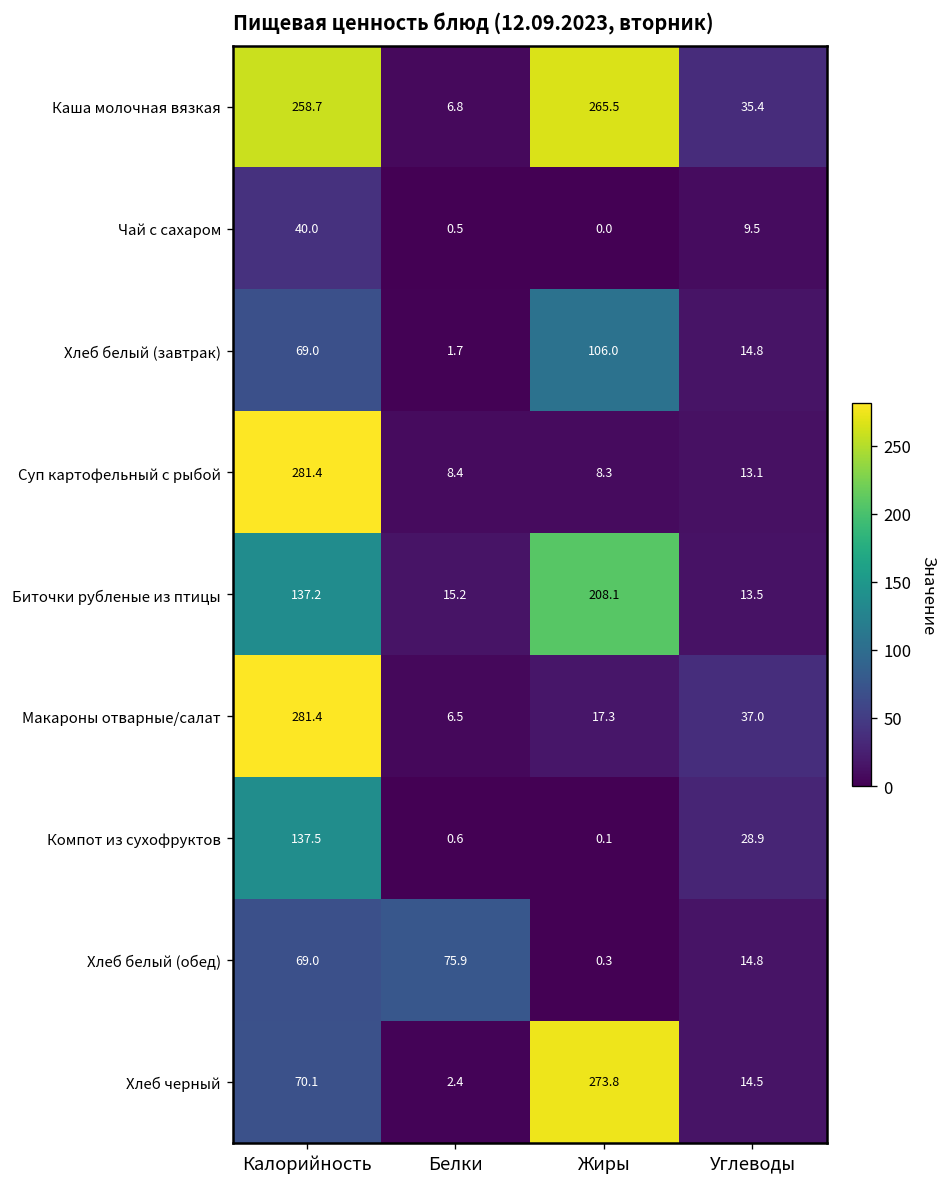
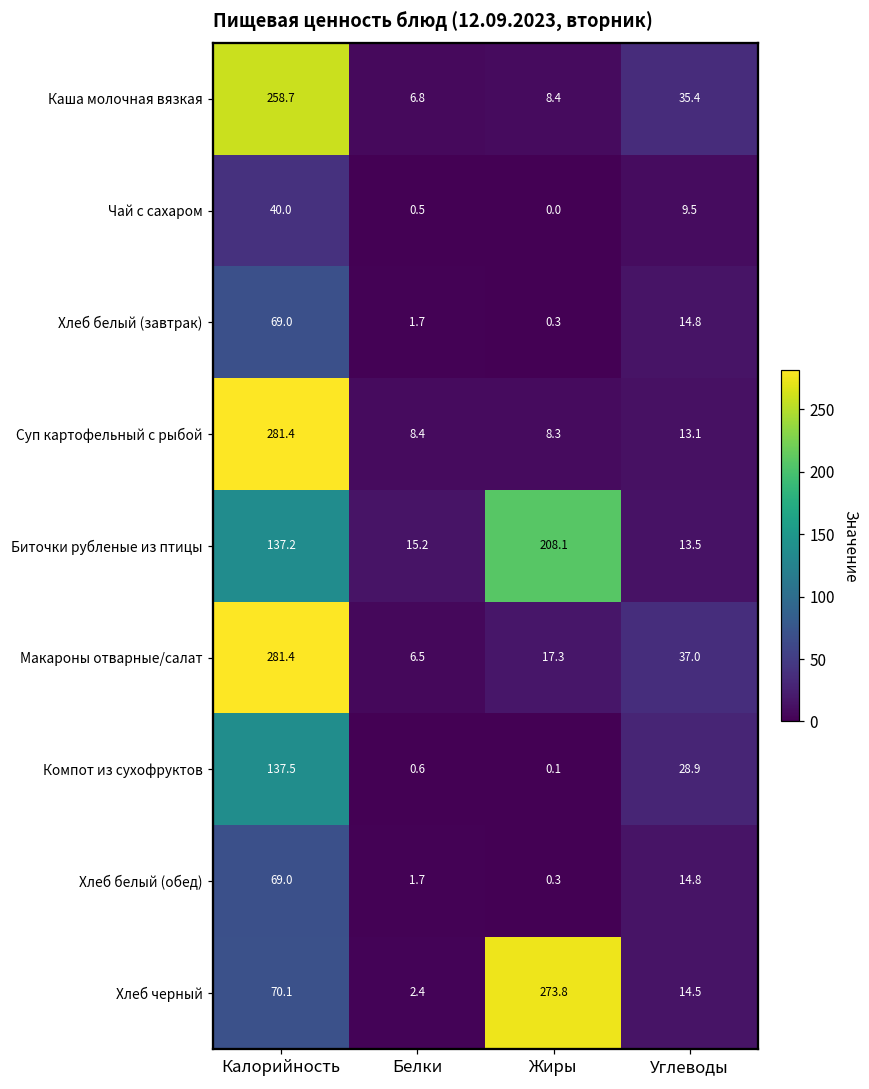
Каша молочная вязкая, Жиры: 265.5 -> 8.4
Хлеб белый (завтрак), Жиры: 106.0 -> 0.3
Хлеб белый (обед), Белки: 75.9 -> 1.7
